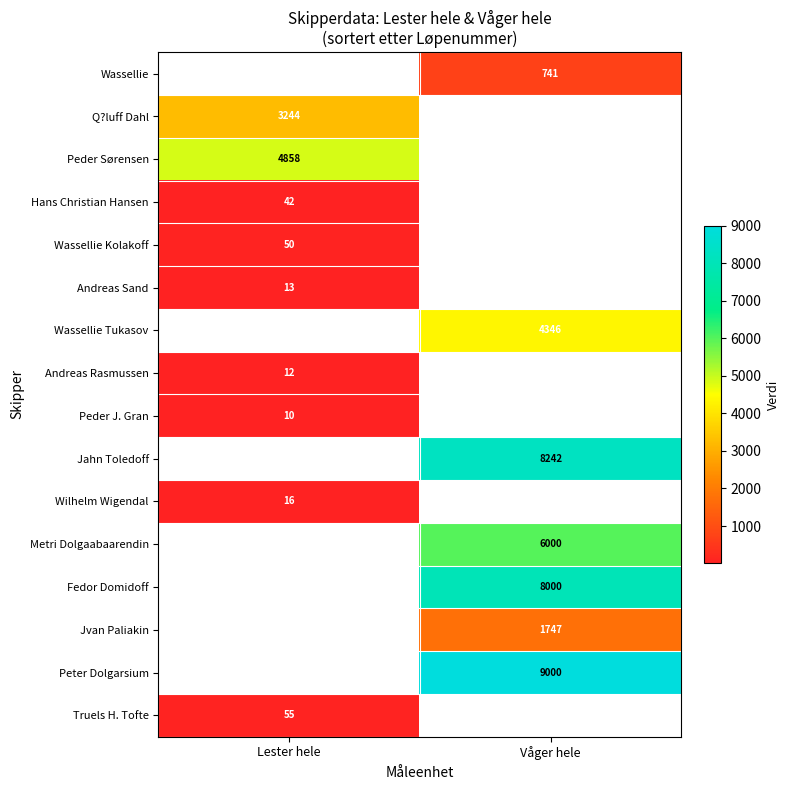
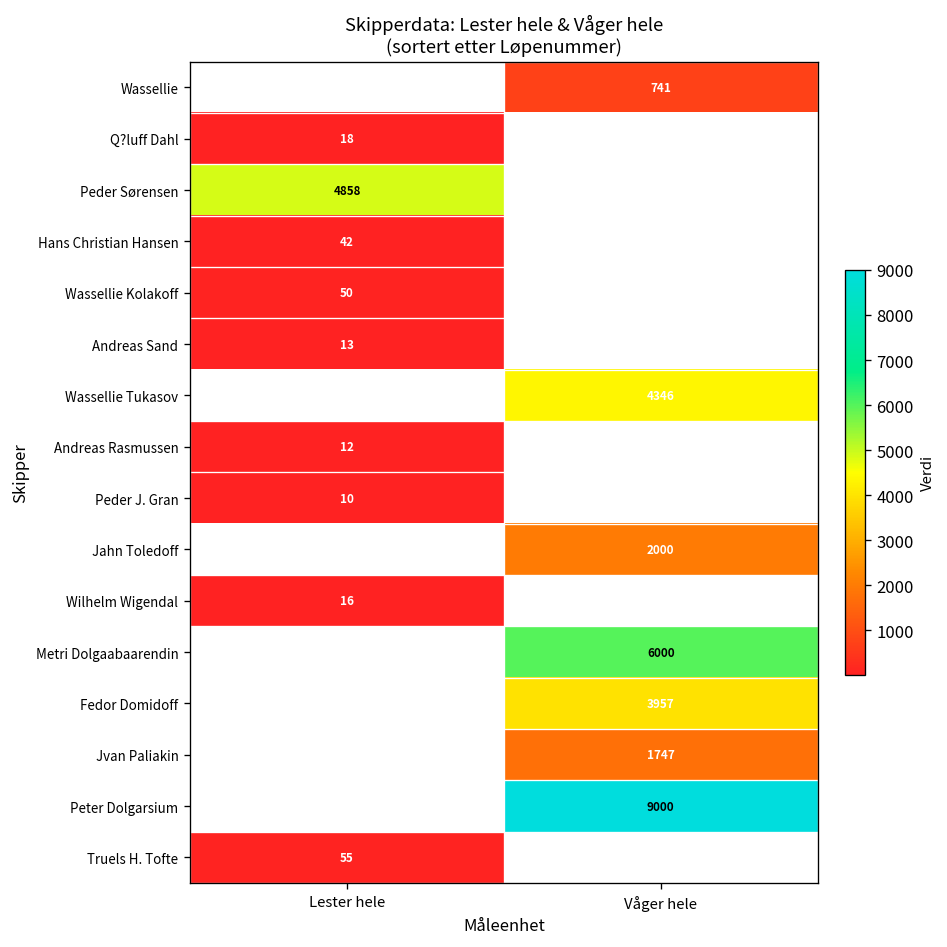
Q?luff Dahl, Lester hele: 3244 -> 18
Jahn Toledoff, Våger hele: 8242 -> 2000
Fedor Domidoff, Våger hele: 8000 -> 3957
